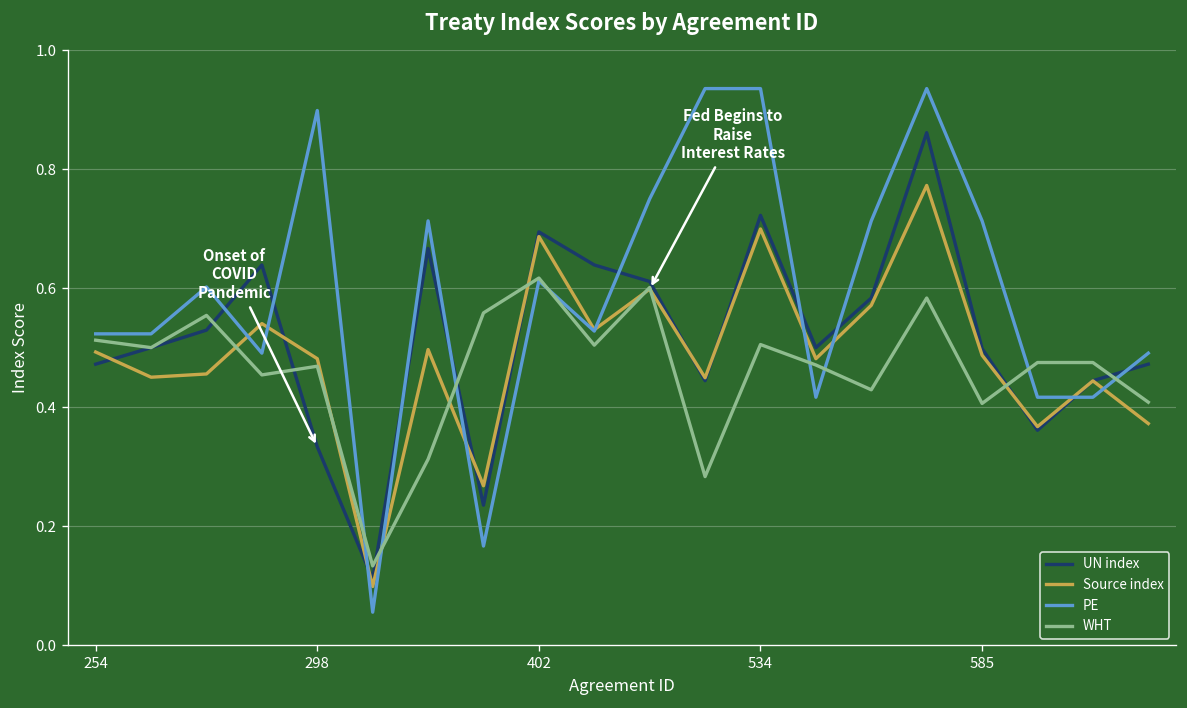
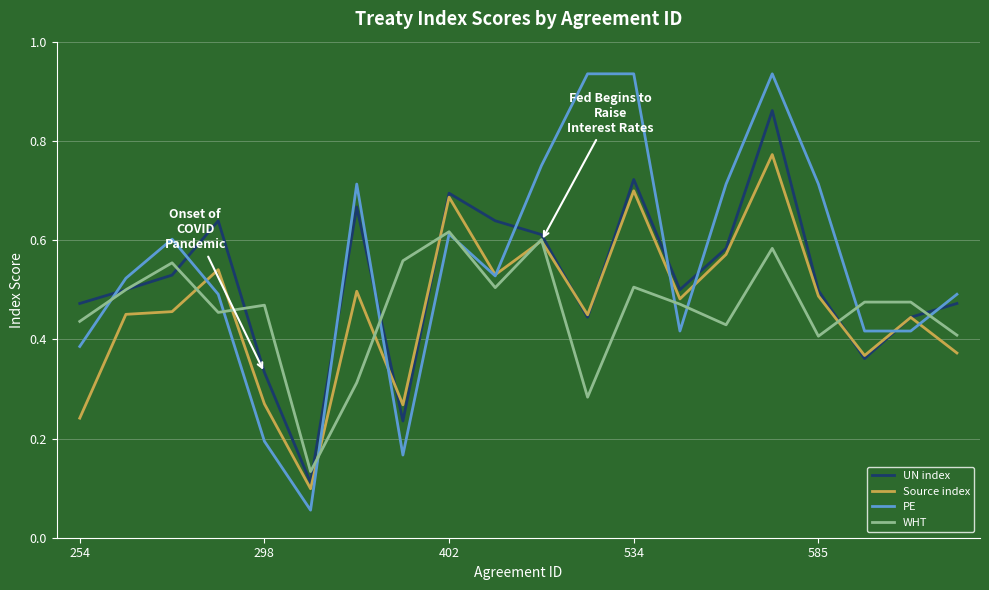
Source index, 254: 0.49 -> 0.24
PE, 254: 0.52 -> 0.39
WHT, 254: 0.51 -> 0.44
Source index, 298: 0.48 -> 0.27
PE, 298: 0.90 -> 0.19
